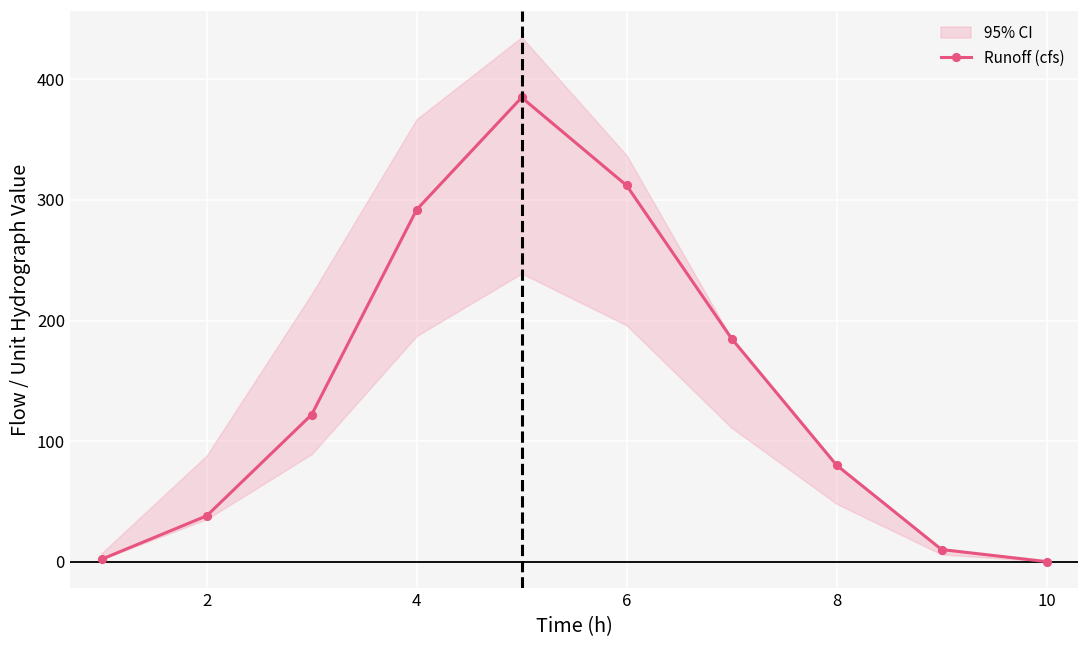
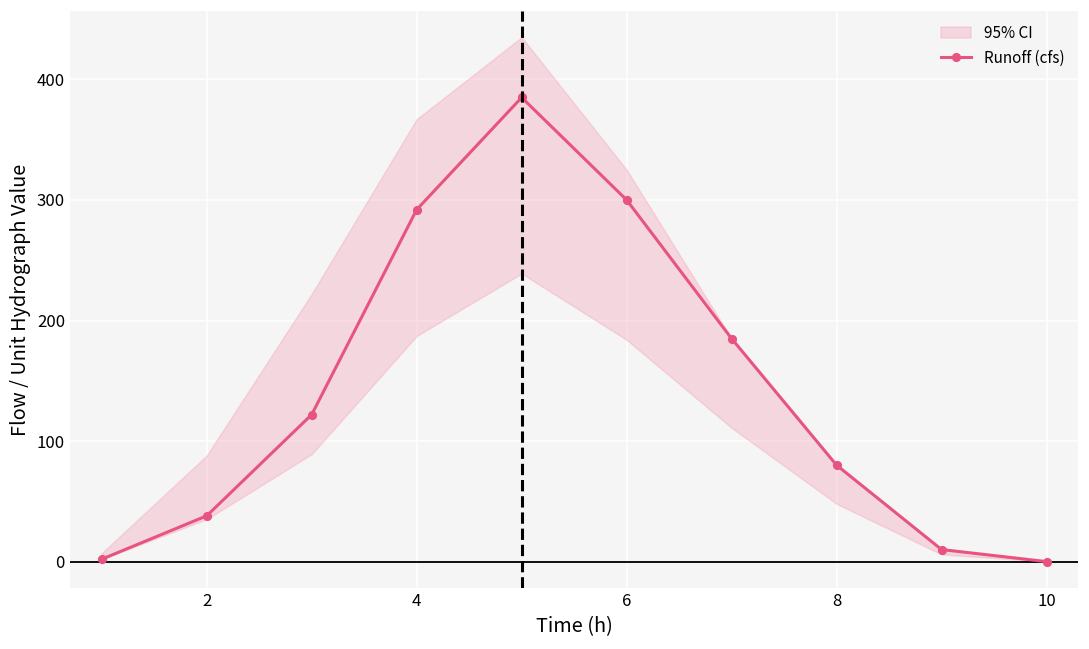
Runoff (cfs), 6: 312 -> 300
